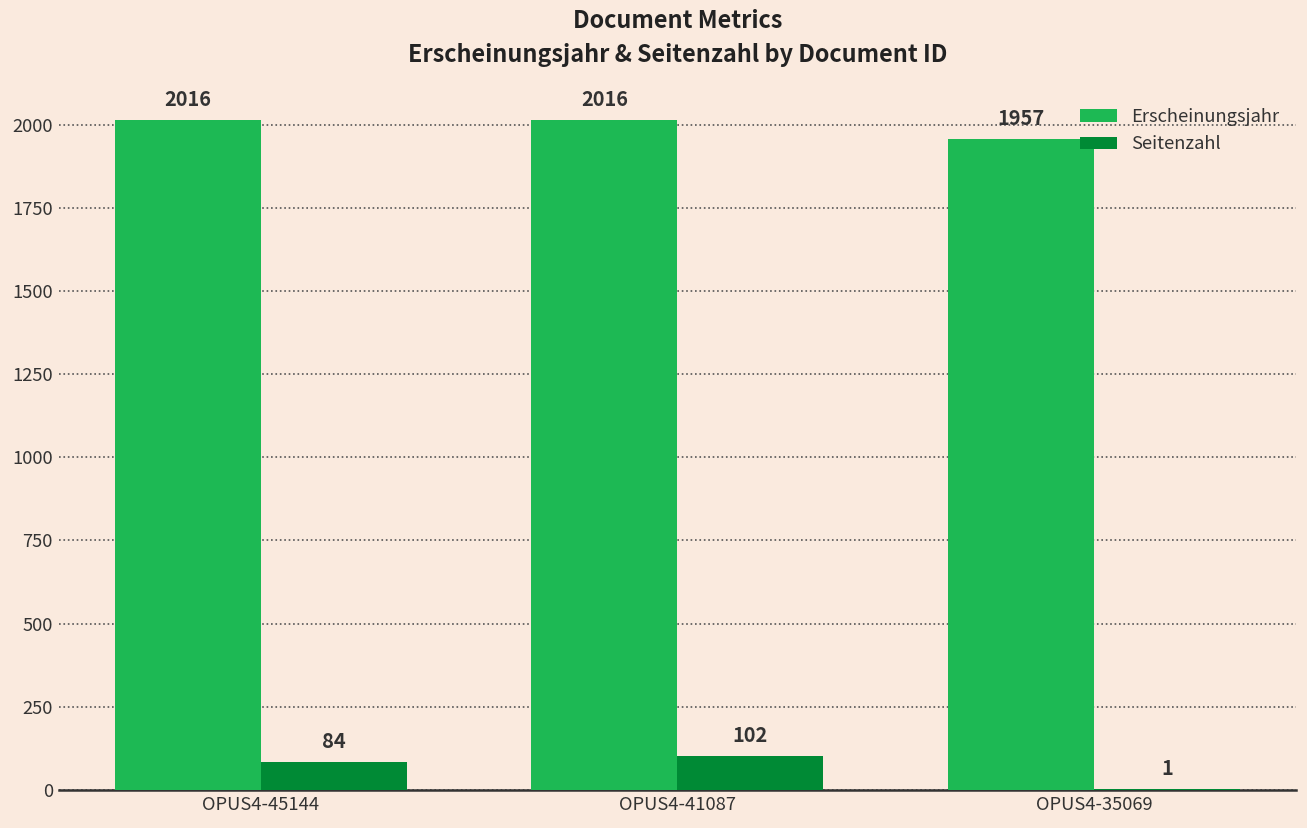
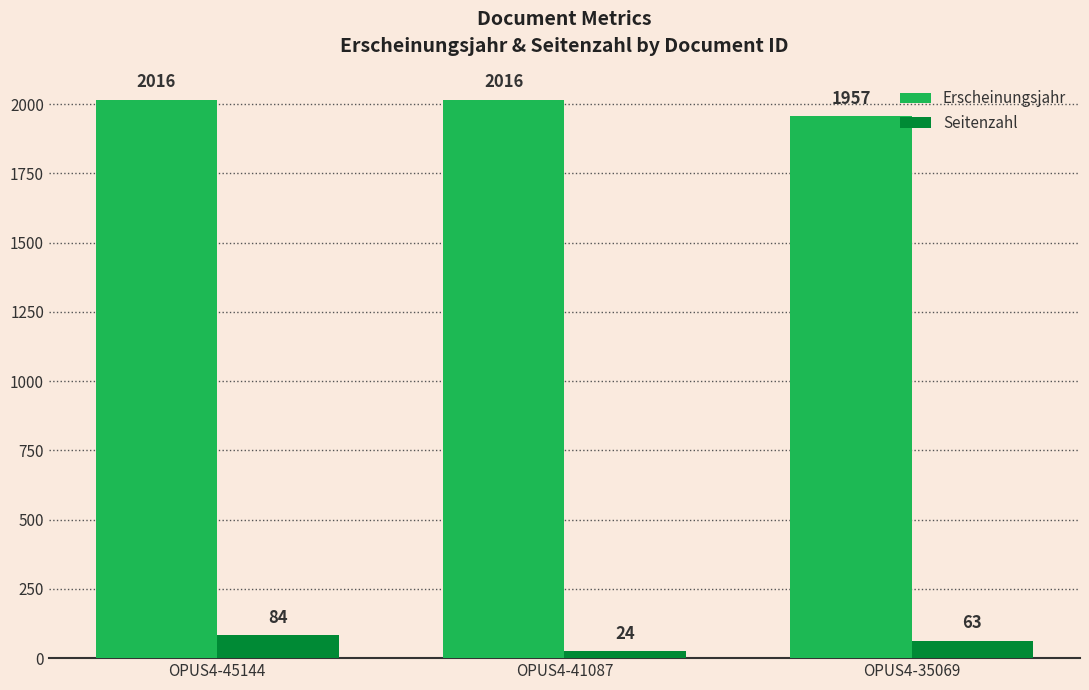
Seitenzahl, OPUS4-41087: 102 -> 24
Seitenzahl, OPUS4-35069: 1 -> 63
